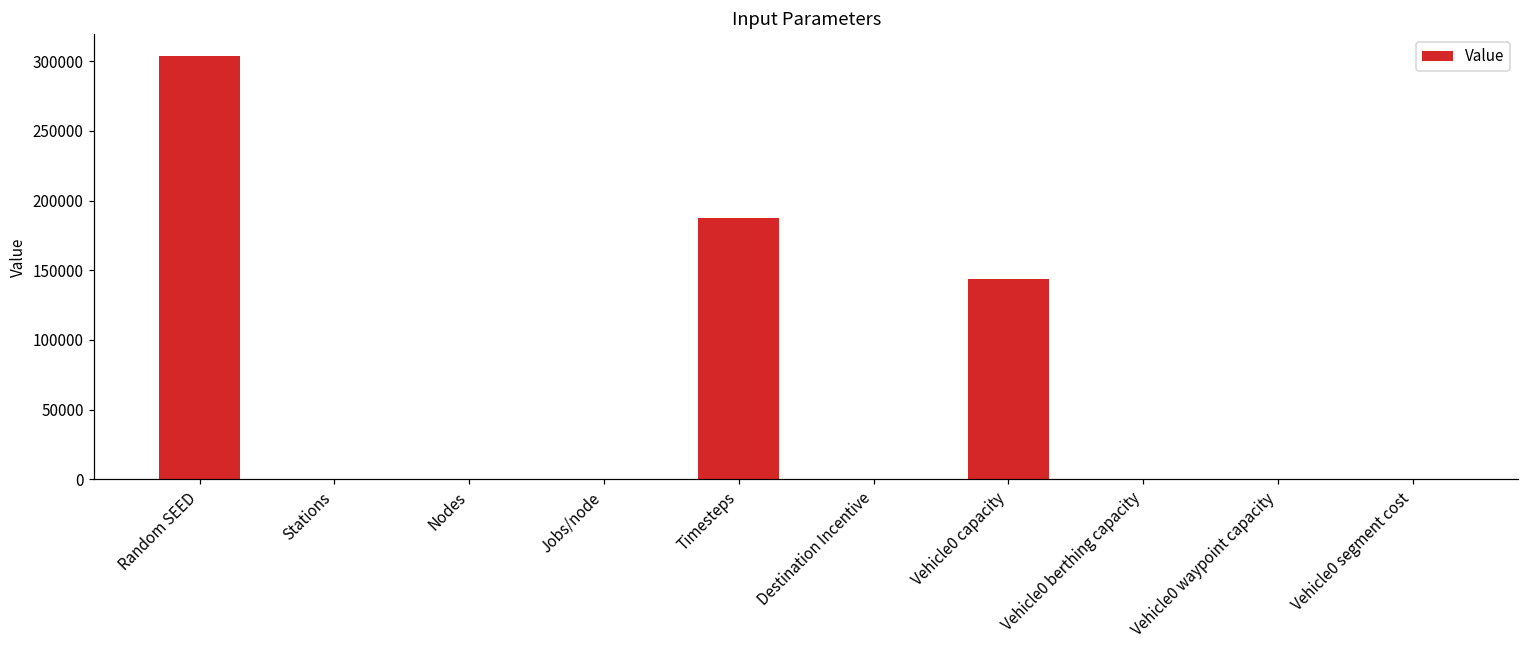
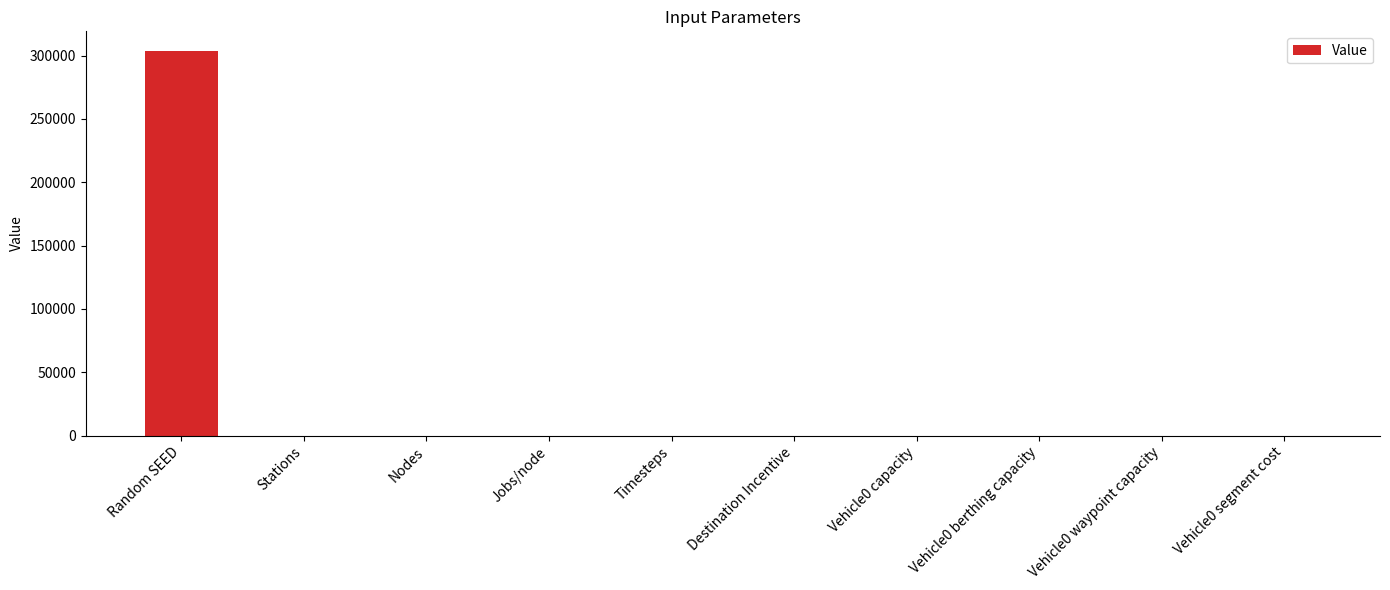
Timesteps: 187000 -> 0
Vehicle0 capacity: 144000 -> 0
